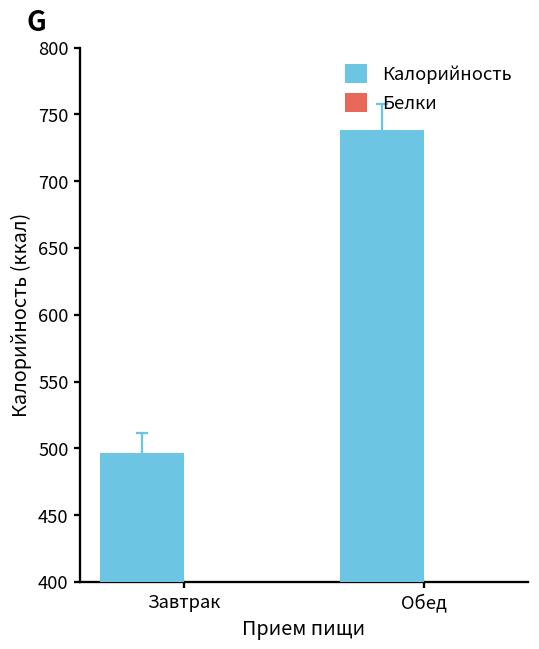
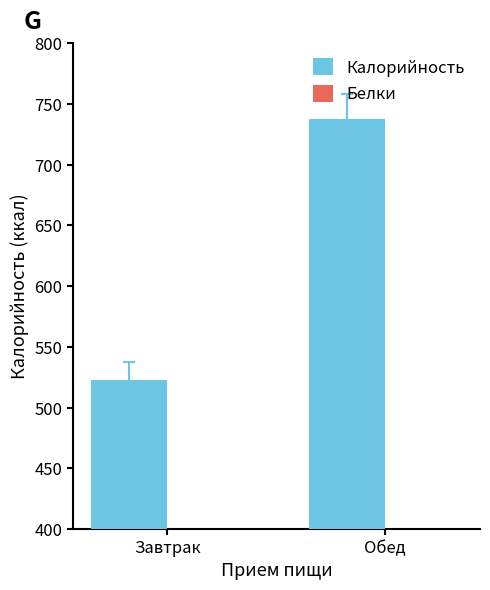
Калорийность, Завтрак: 496 -> 523
